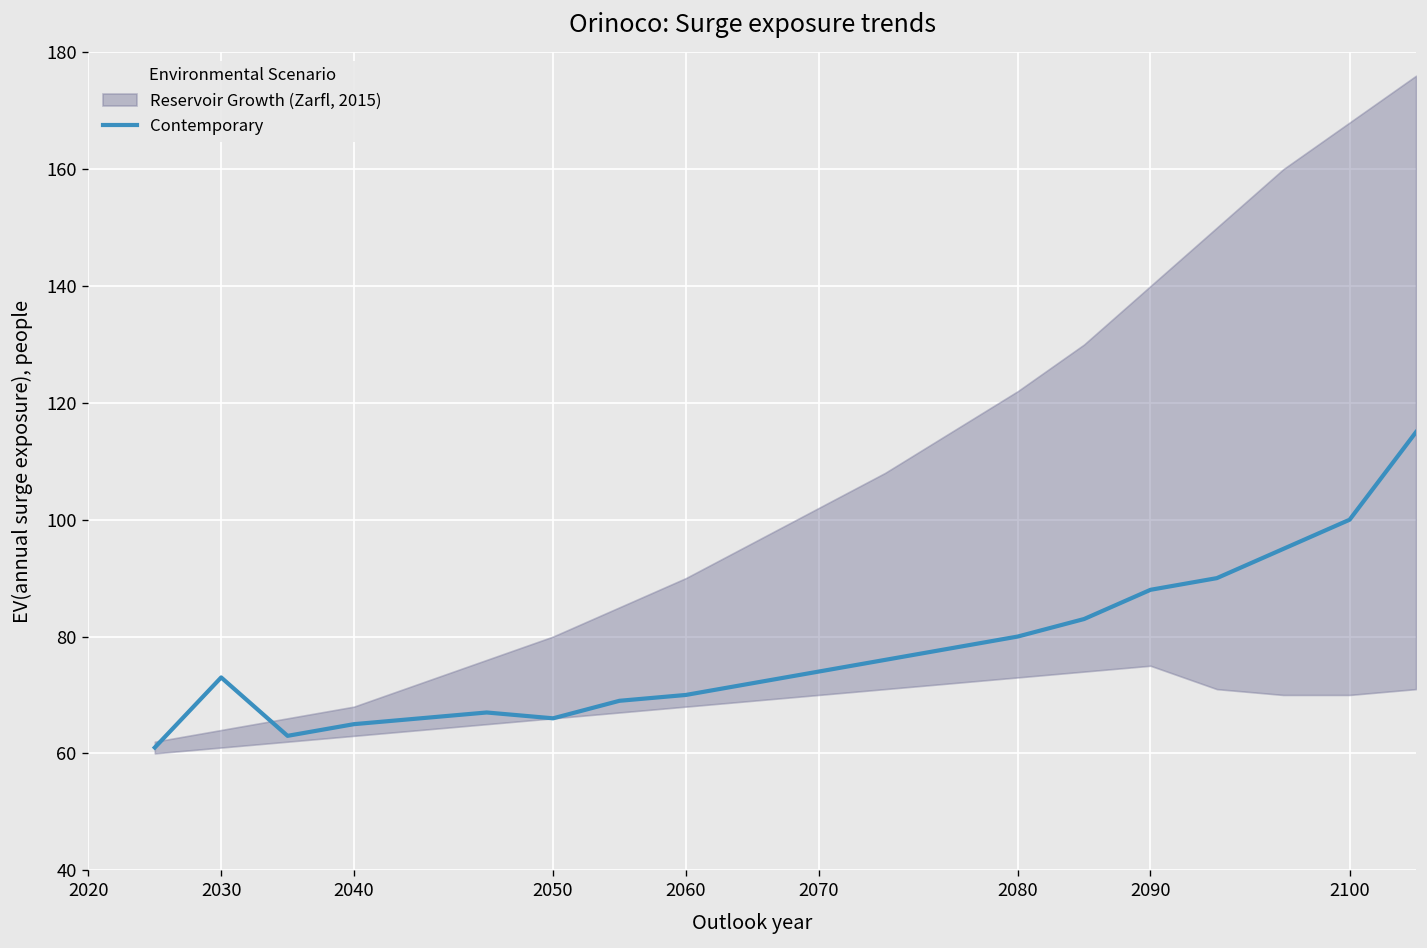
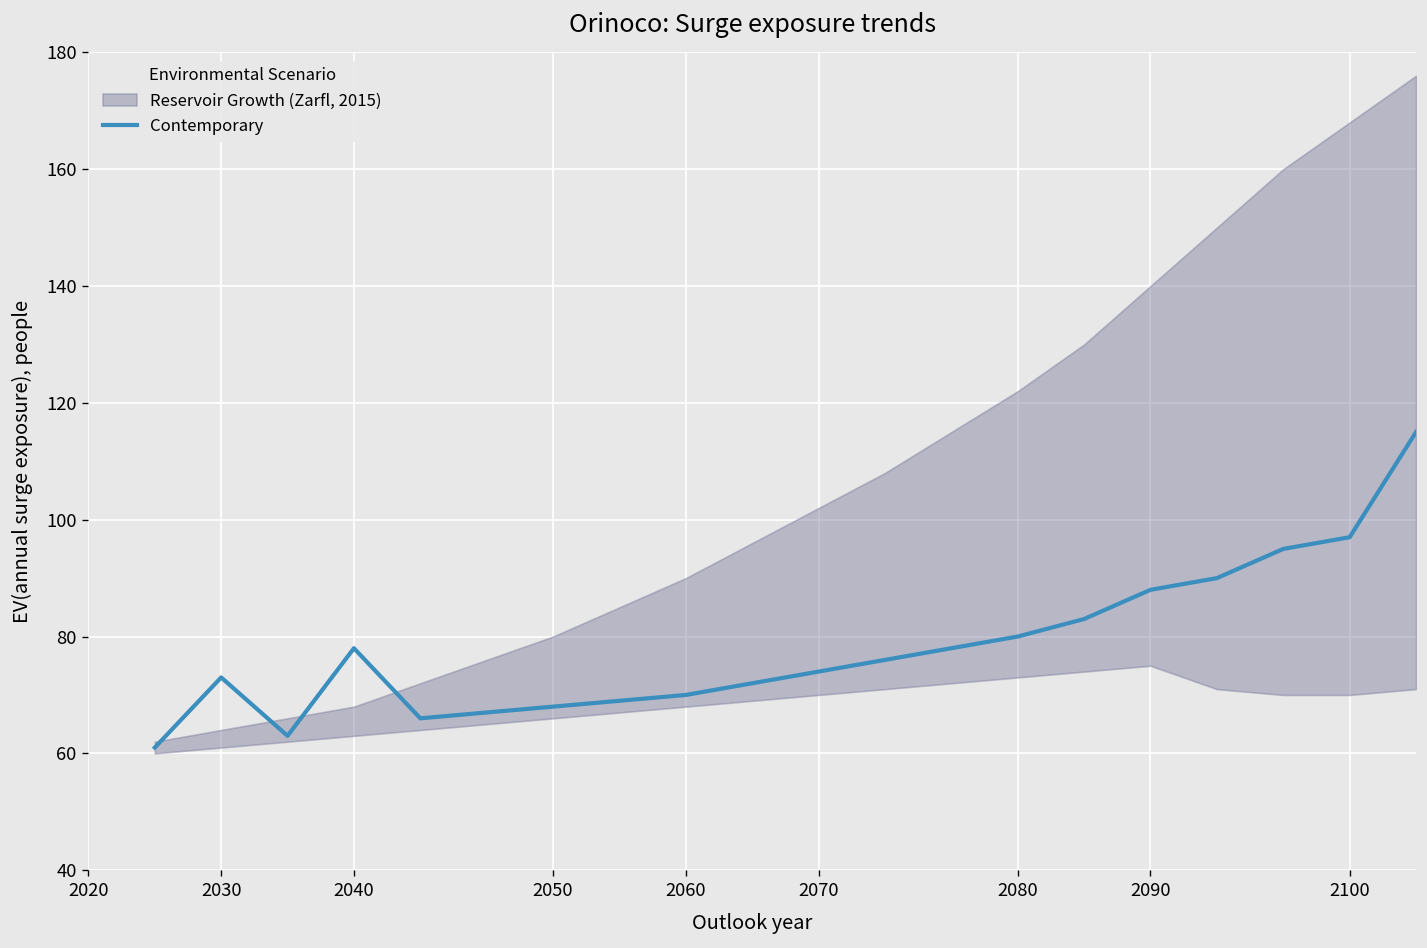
Contemporary, 2040: 65 -> 78
Contemporary, 2050: 66 -> 68
Contemporary, 2100: 100 -> 97
